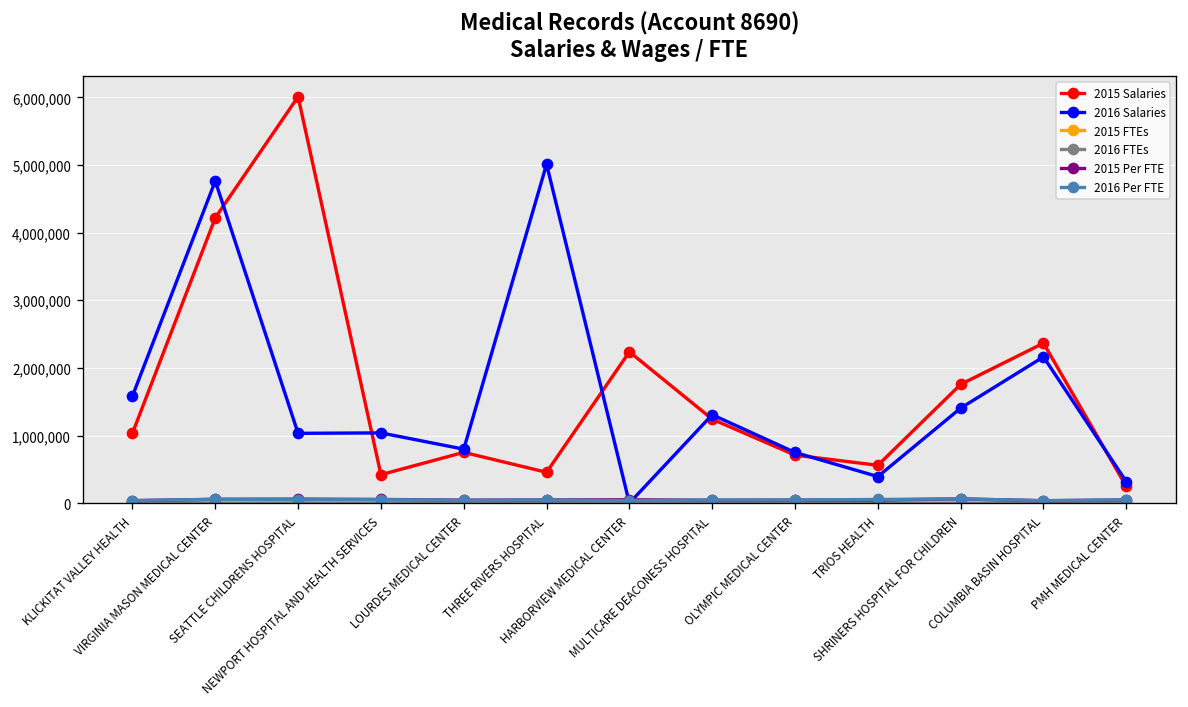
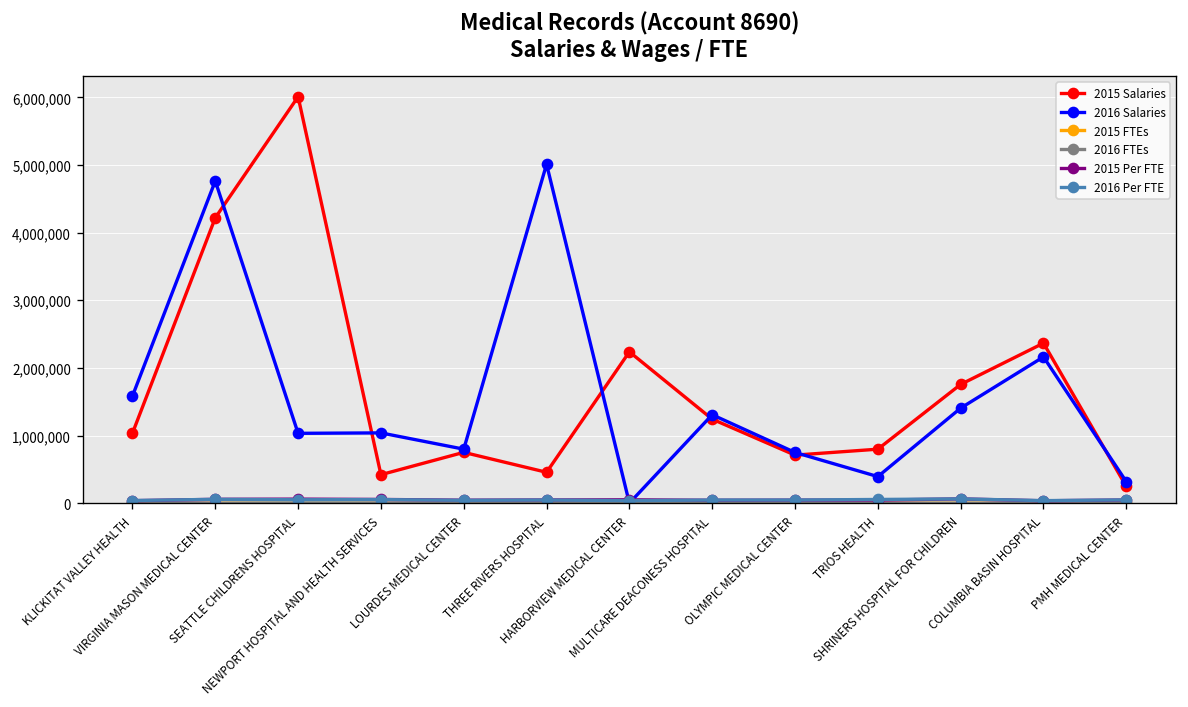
2015 Salaries, TRIOS HEALTH: 600,000 -> 800,000
